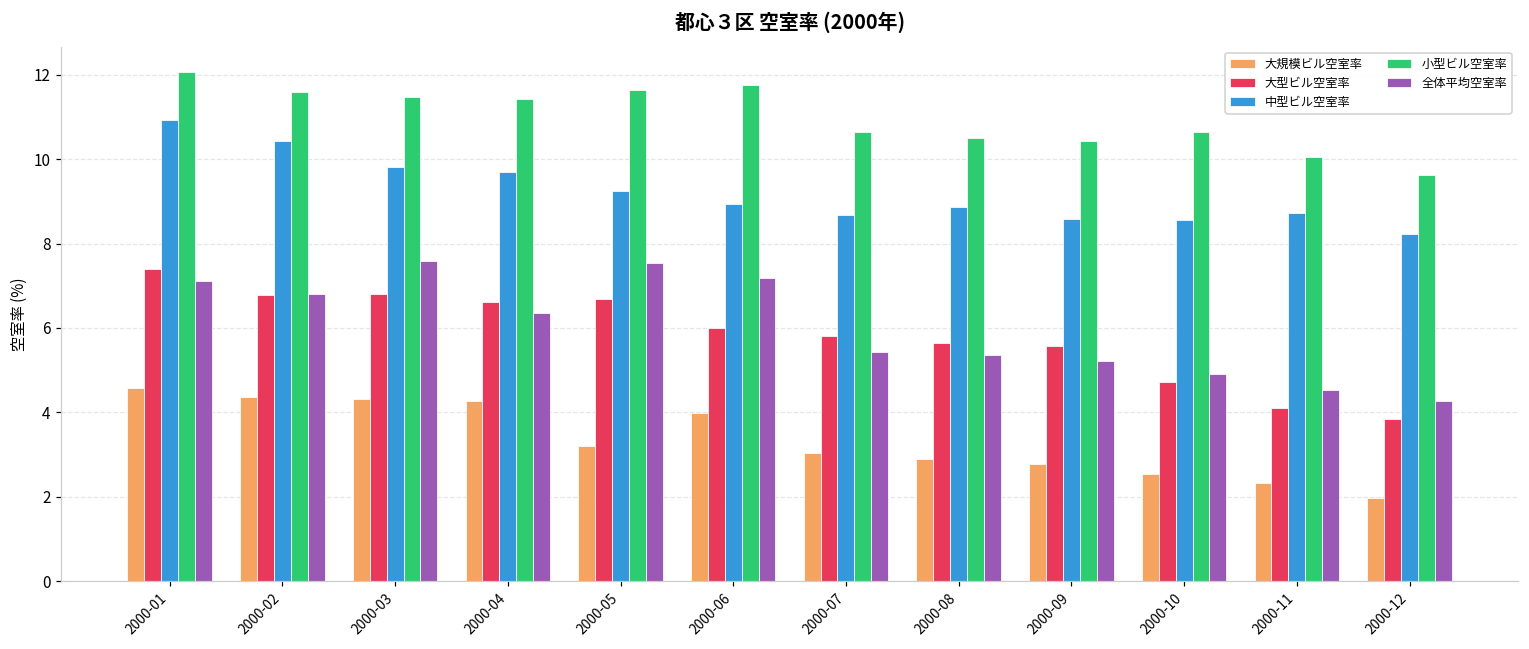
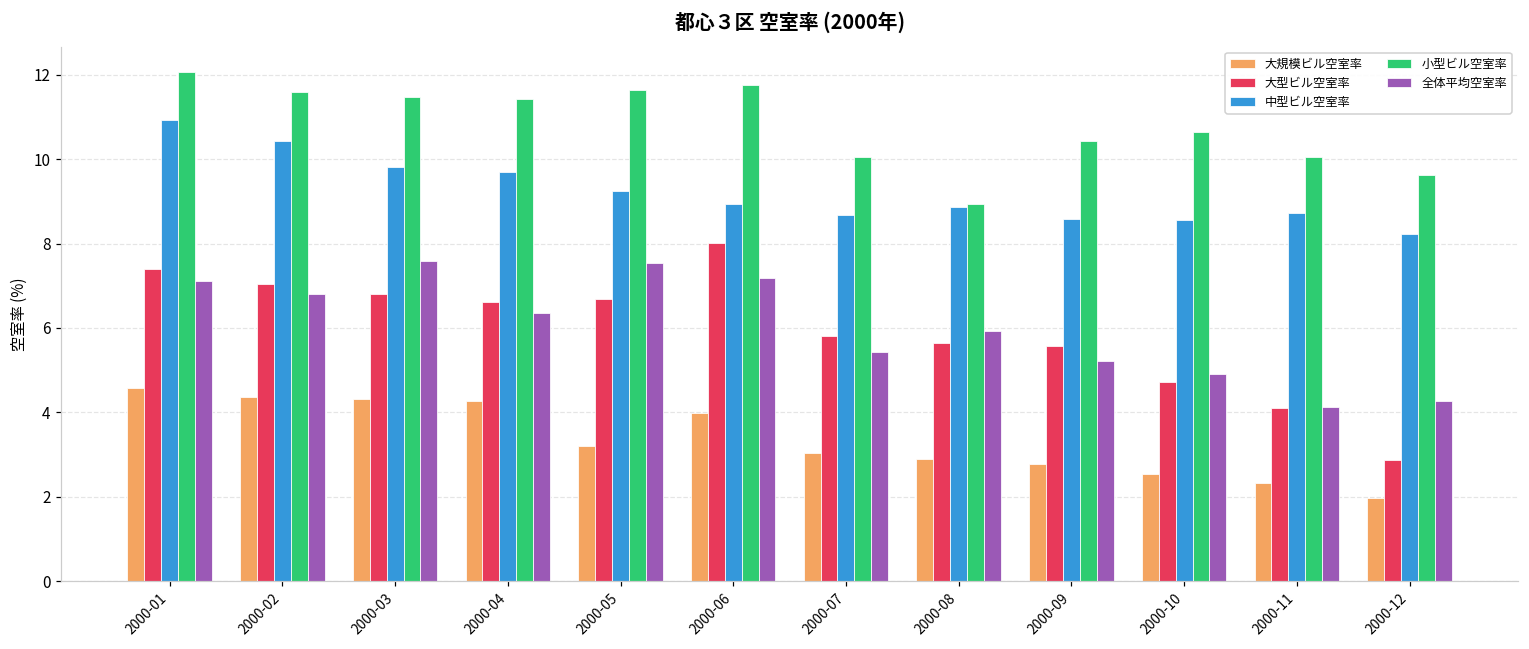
大型ビル空室率, 2000-02: 6.8 -> 7.1
大型ビル空室率, 2000-06: 6.0 -> 8.0
小型ビル空室率, 2000-07: 10.7 -> 10.1
小型ビル空室率, 2000-08: 10.5 -> 8.9
全体平均空室率, 2000-08: 5.4 -> 5.9
全体平均空室率, 2000-11: 4.5 -> 4.1
大型ビル空室率, 2000-12: 3.9 -> 2.9
